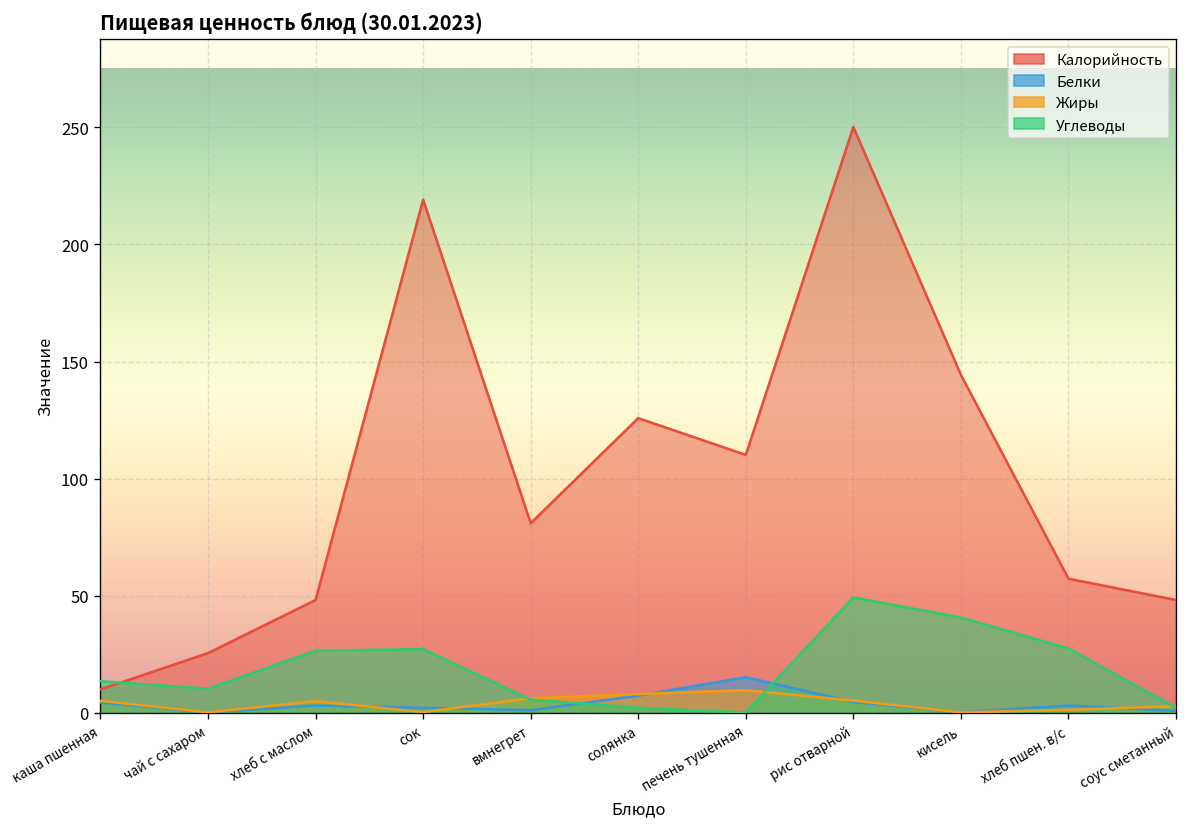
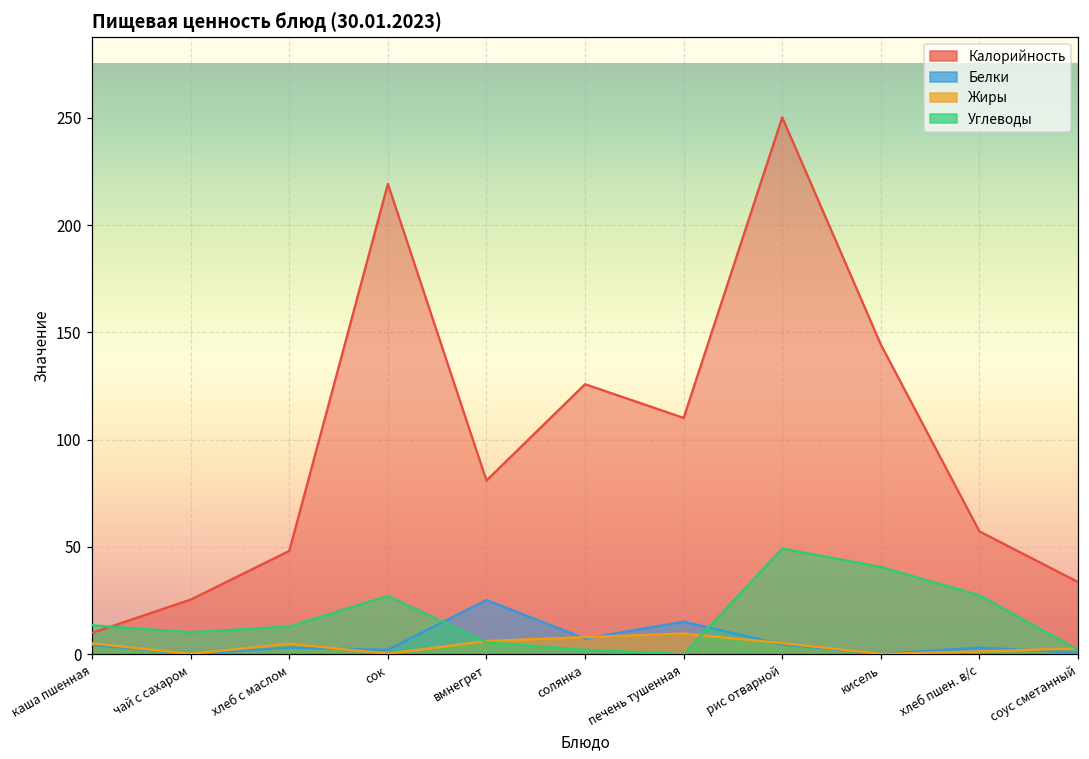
Углеводы, хлеб с маслом: 26 -> 13
Белки, вмнегрет: 1 -> 25
Калорийность, соус сметанный: 48 -> 34
